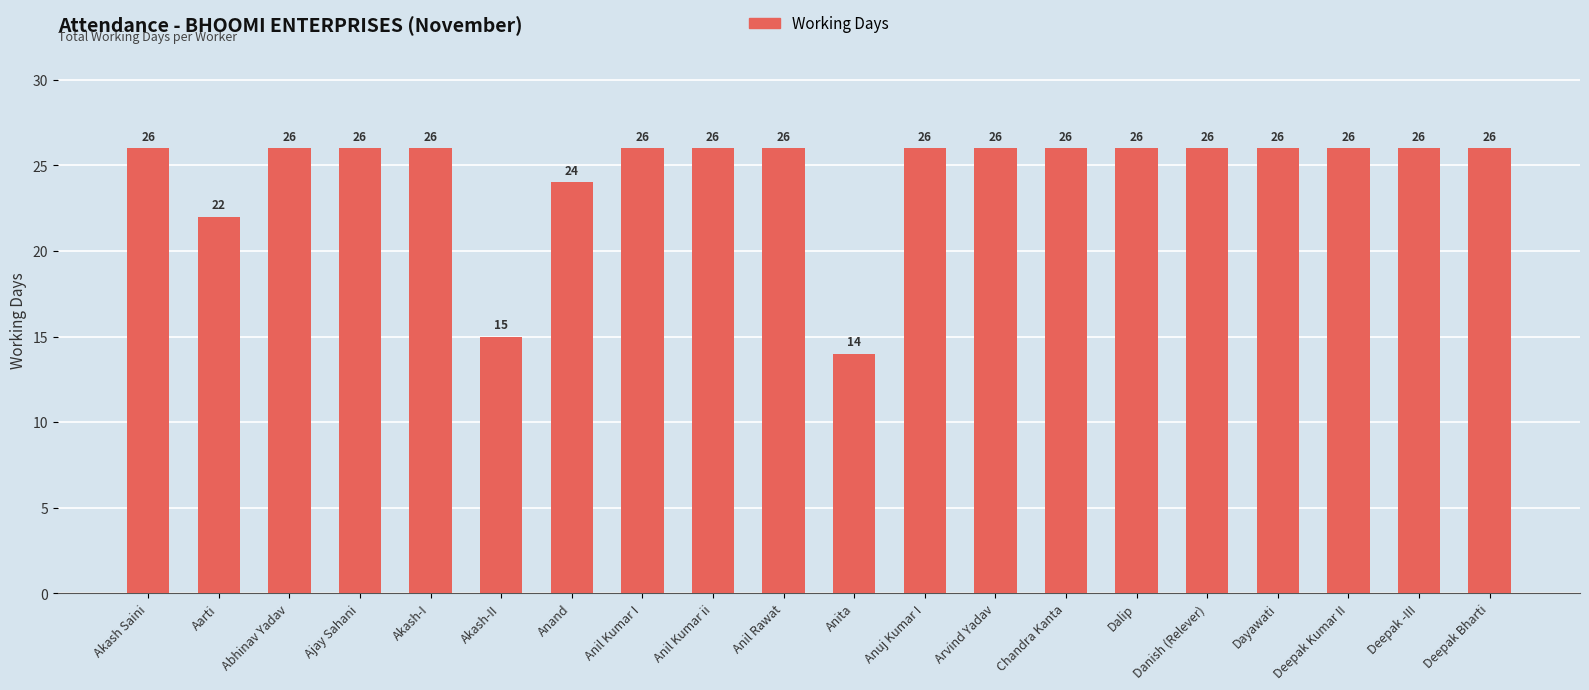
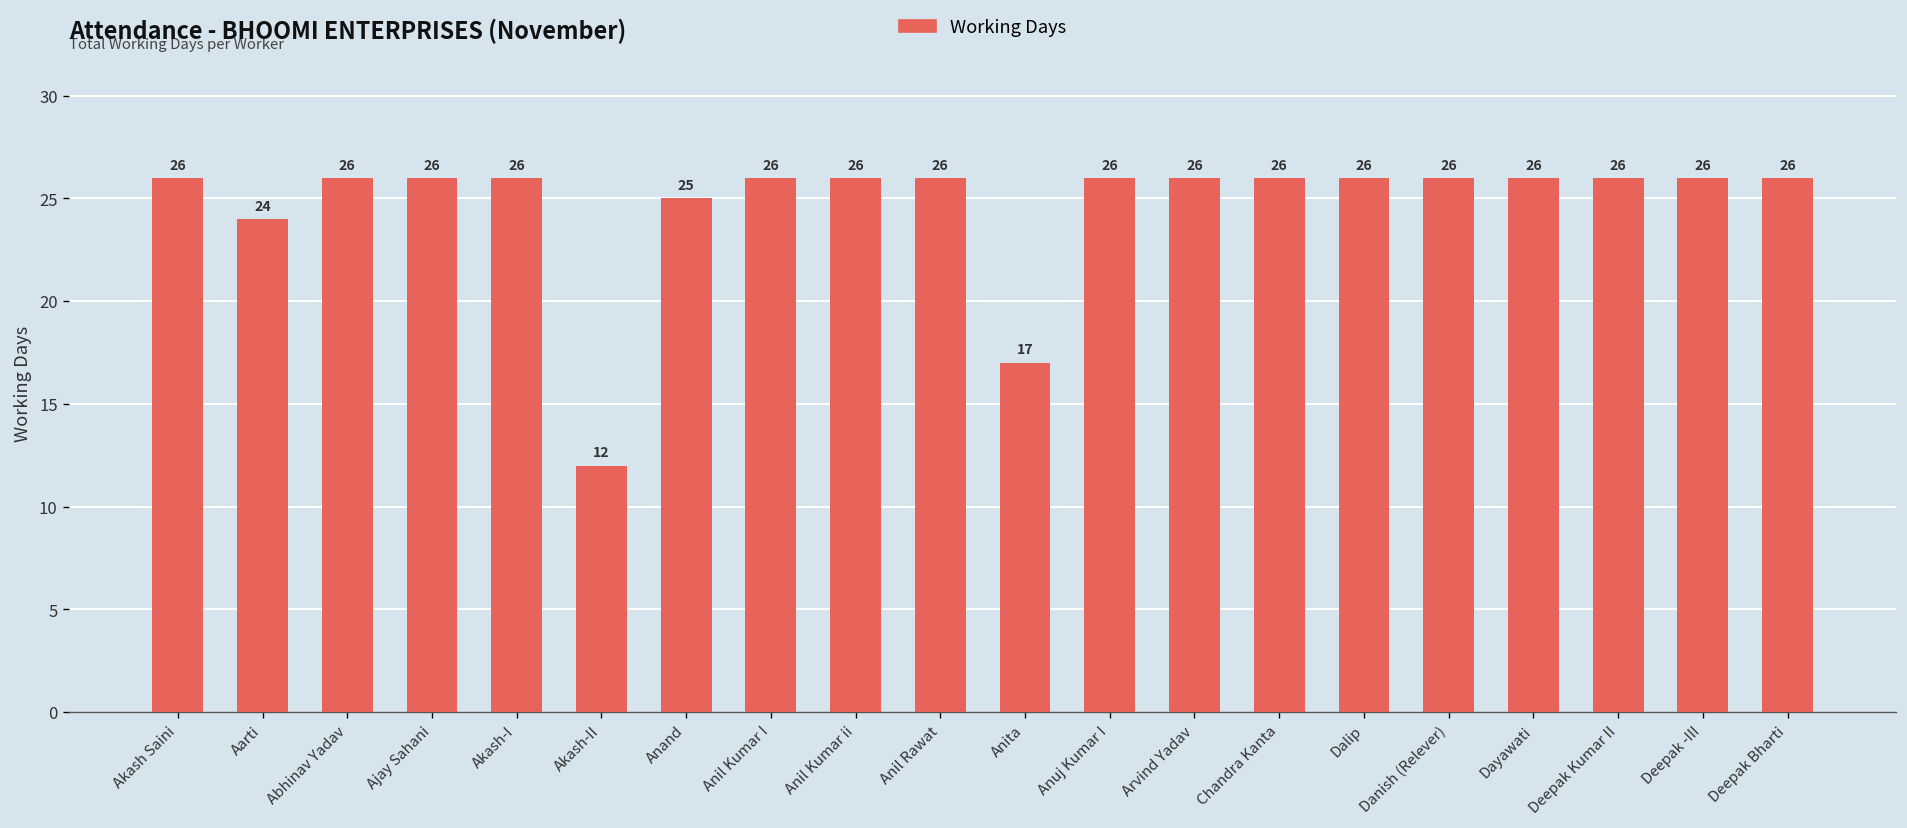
Aarti: 22 -> 24
Akash-II: 15 -> 12
Anand: 24 -> 25
Anita: 14 -> 17
